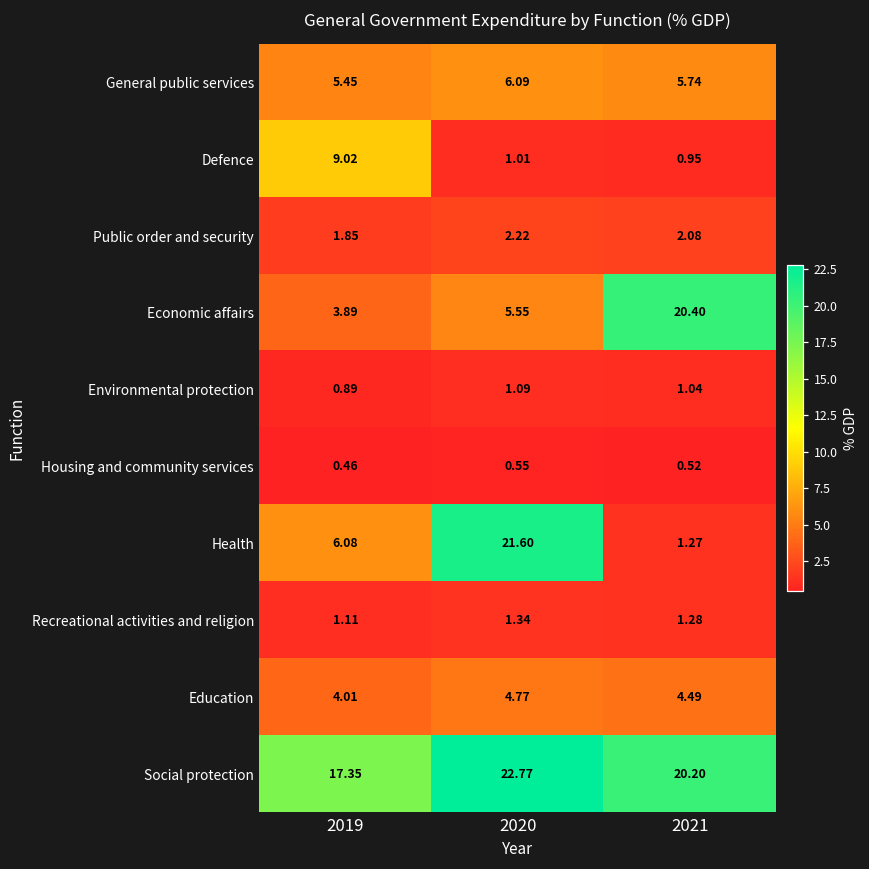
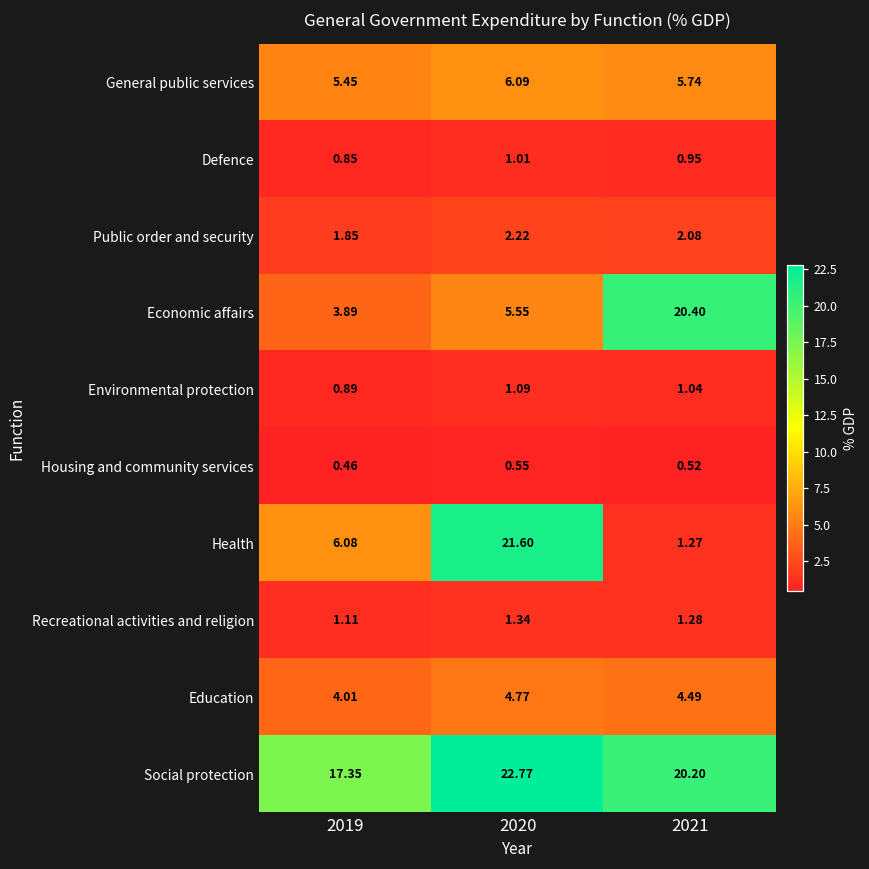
Defence, 2019: 9.02 -> 0.85
